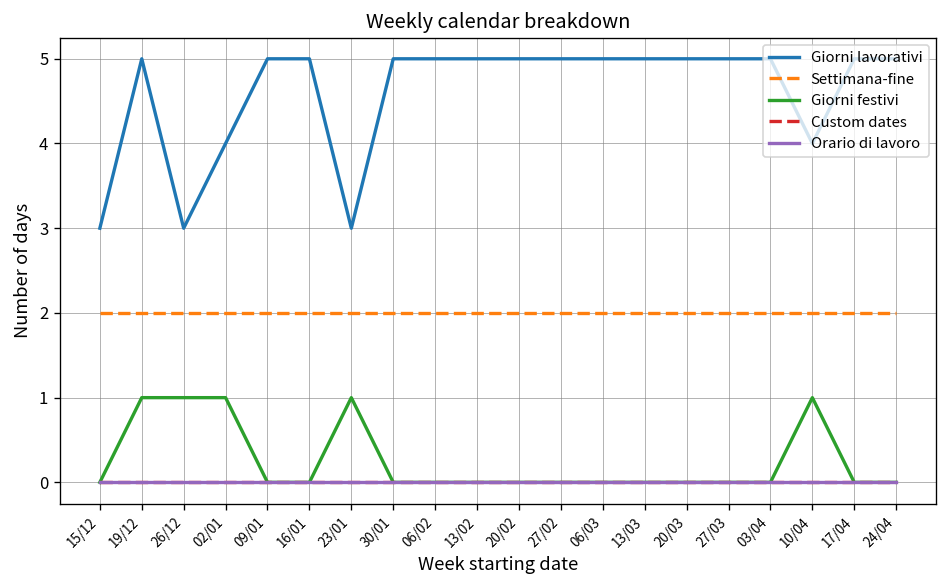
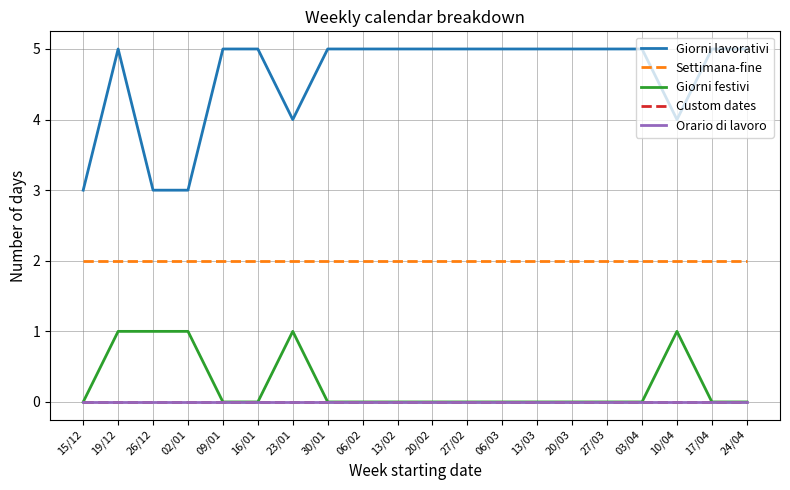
Giorni lavorativi, 02/01: 4 -> 3
Giorni lavorativi, 23/01: 3 -> 4
